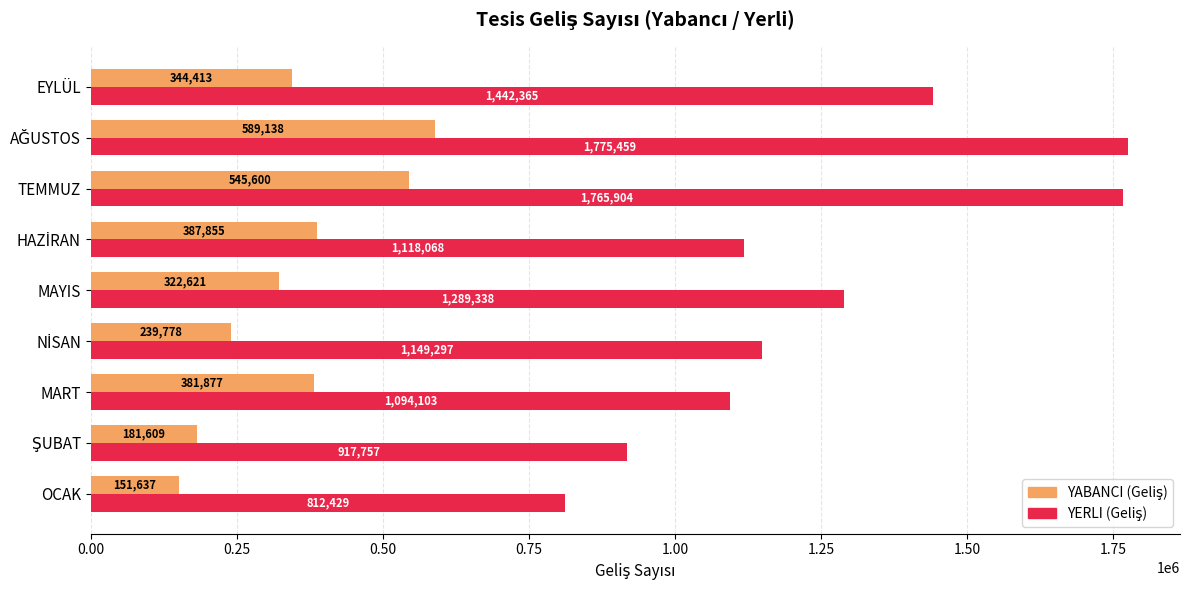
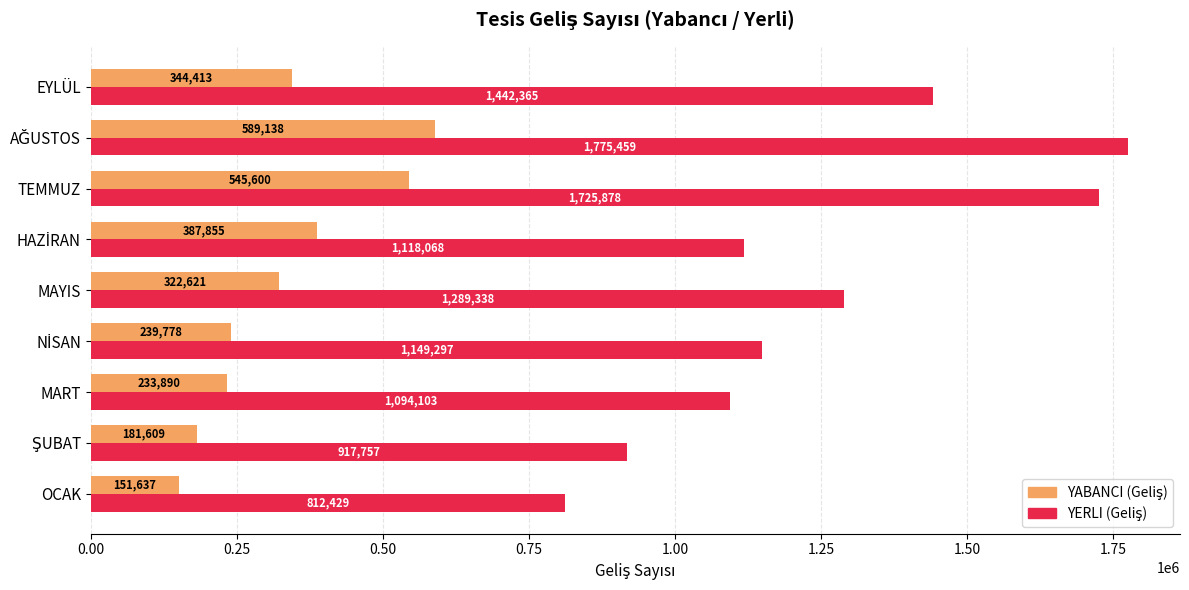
YERLI (Geliş), TEMMUZ: 1,765,904 -> 1,725,878
YABANCI (Geliş), MART: 381,877 -> 233,890
